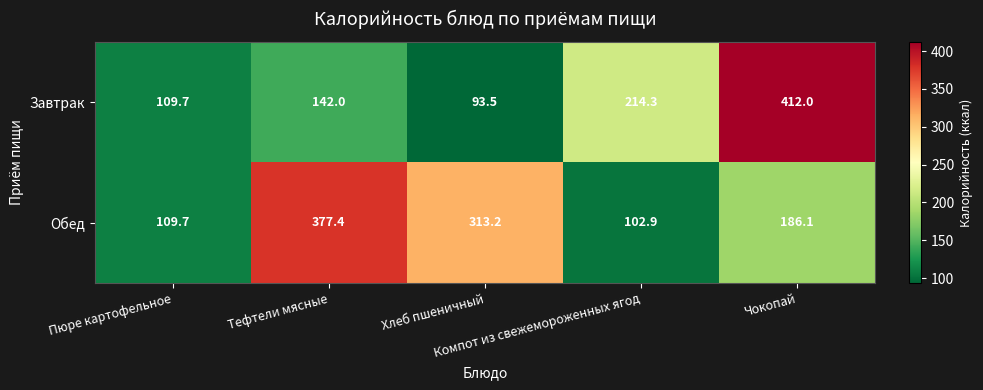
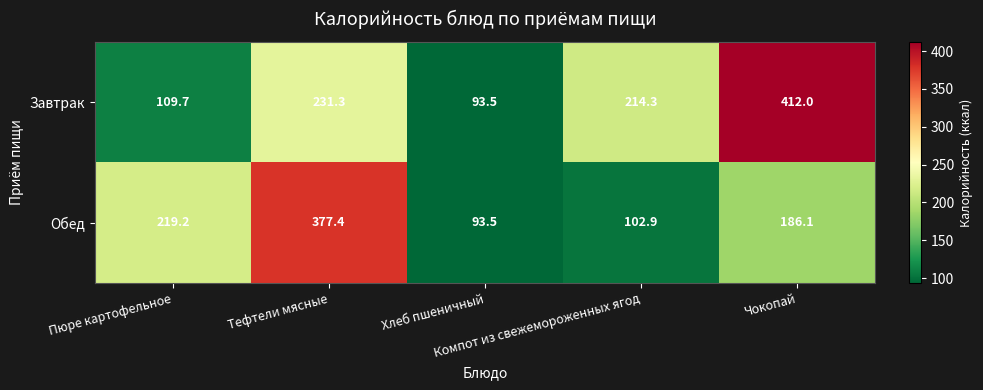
Завтрак, Тефтели мясные: 142.0 -> 231.3
Обед, Пюре картофельное: 109.7 -> 219.2
Обед, Хлеб пшеничный: 313.2 -> 93.5
